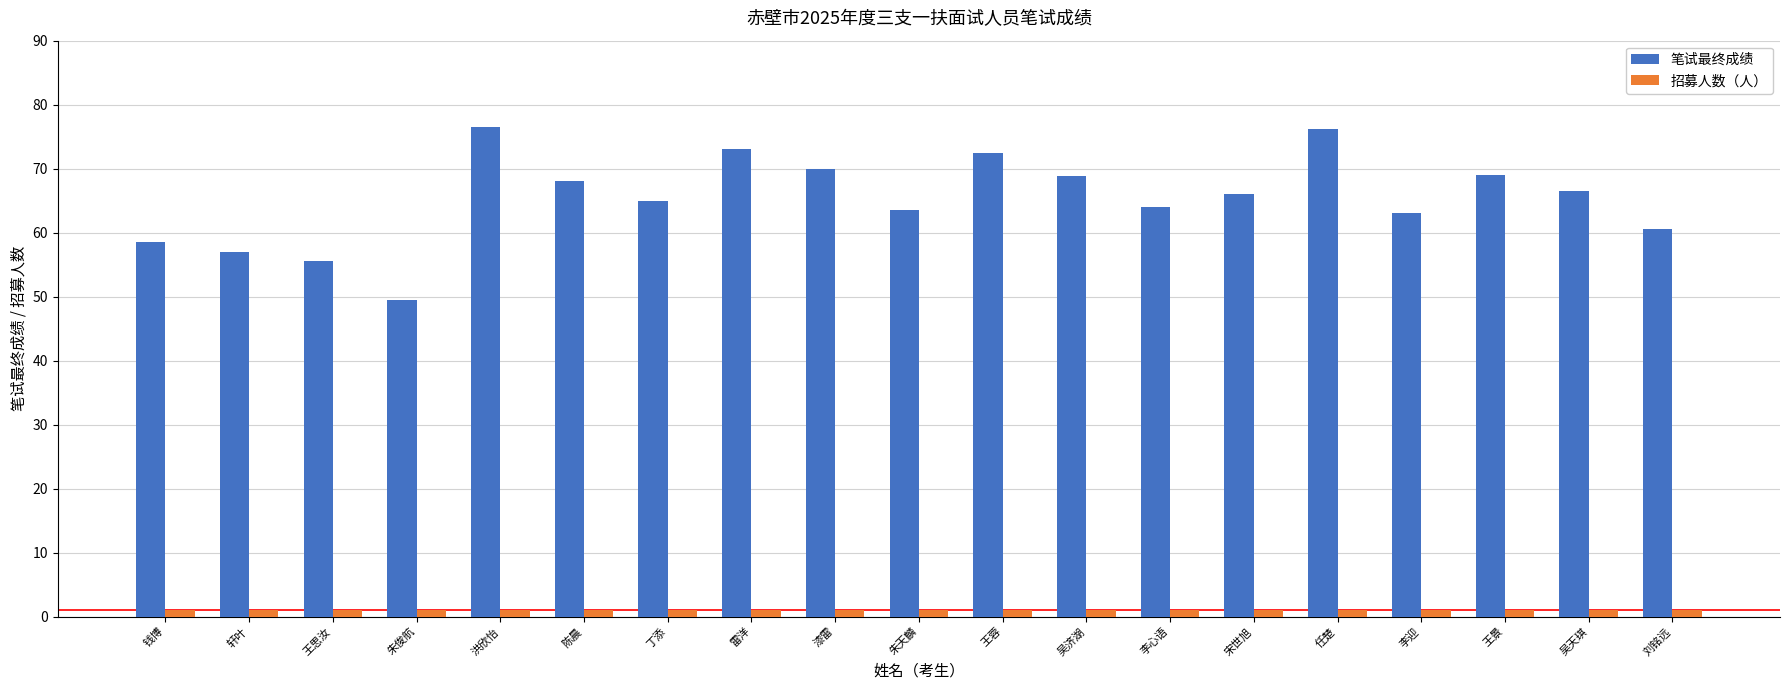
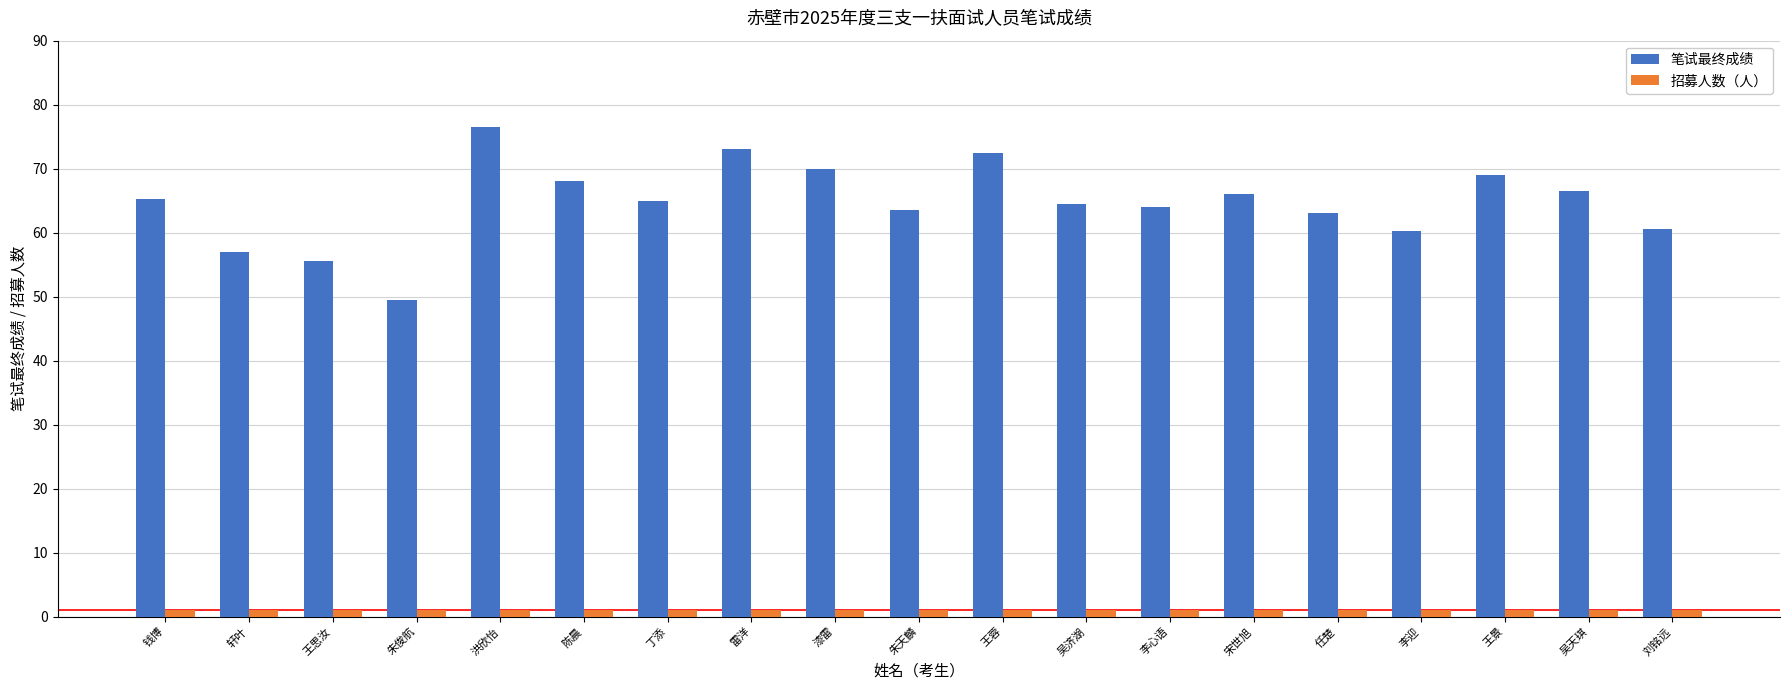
笔试最终成绩, 钱博: 59 -> 65
笔试最终成绩, 吴济湖: 69 -> 65
笔试最终成绩, 任楚: 76 -> 63
笔试最终成绩, 李迎: 63 -> 60
